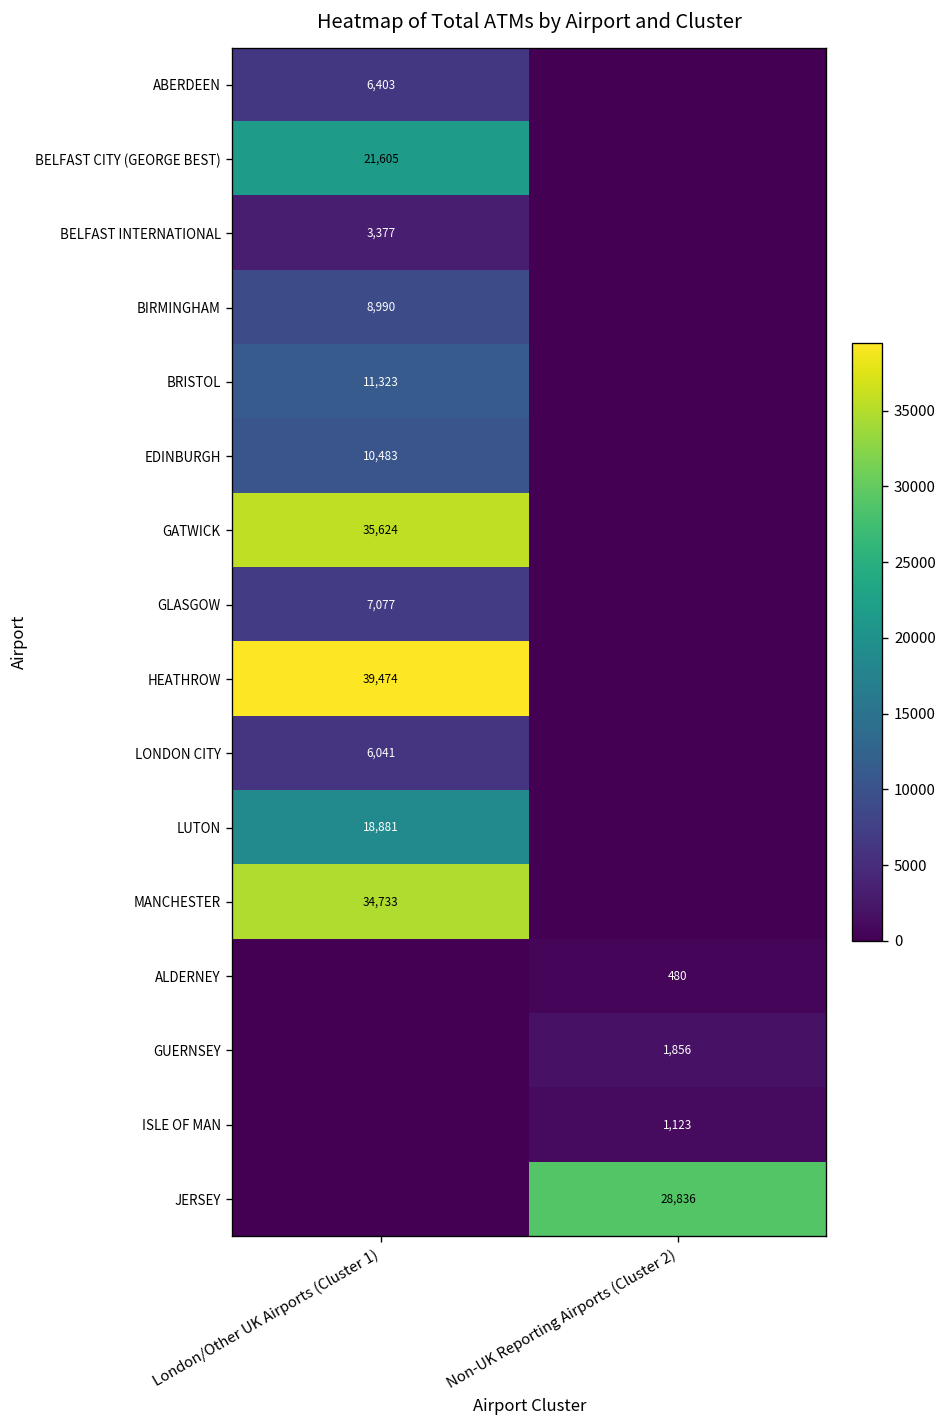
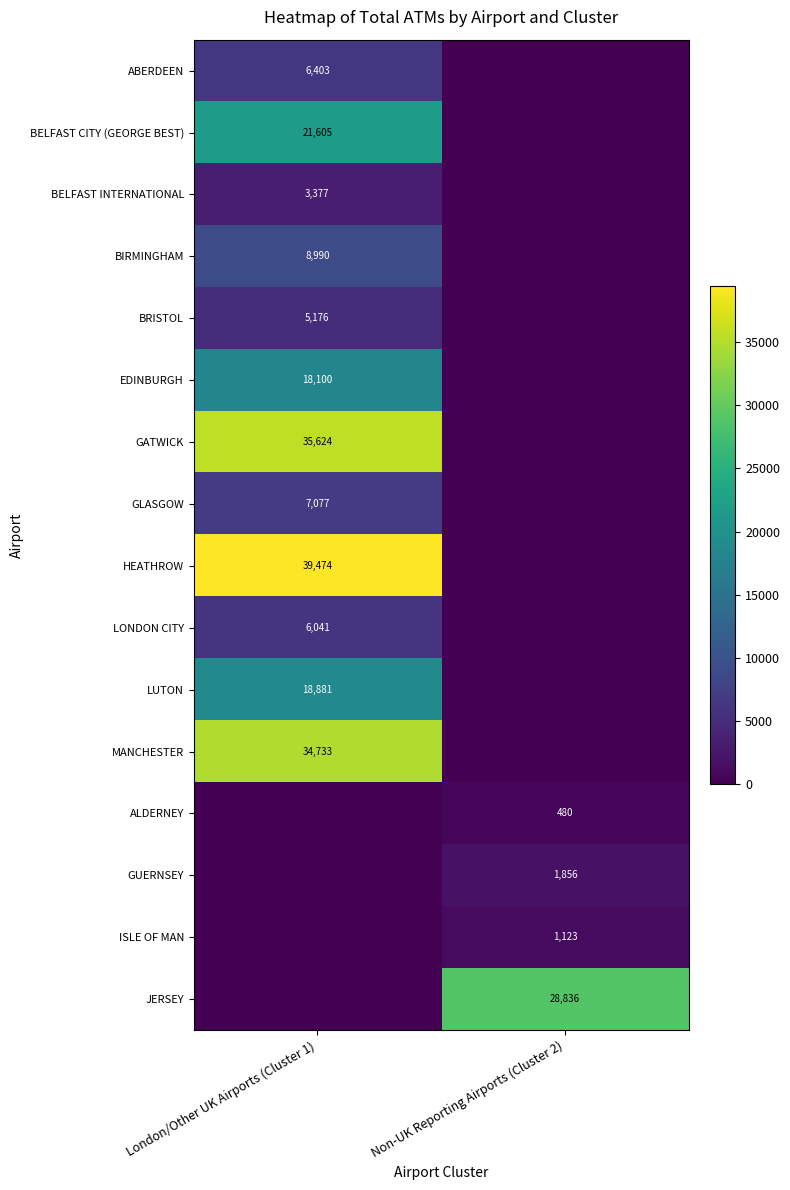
BRISTOL, London/Other UK Airports (Cluster 1): 11,323 -> 5,176
EDINBURGH, London/Other UK Airports (Cluster 1): 10,483 -> 18,100
